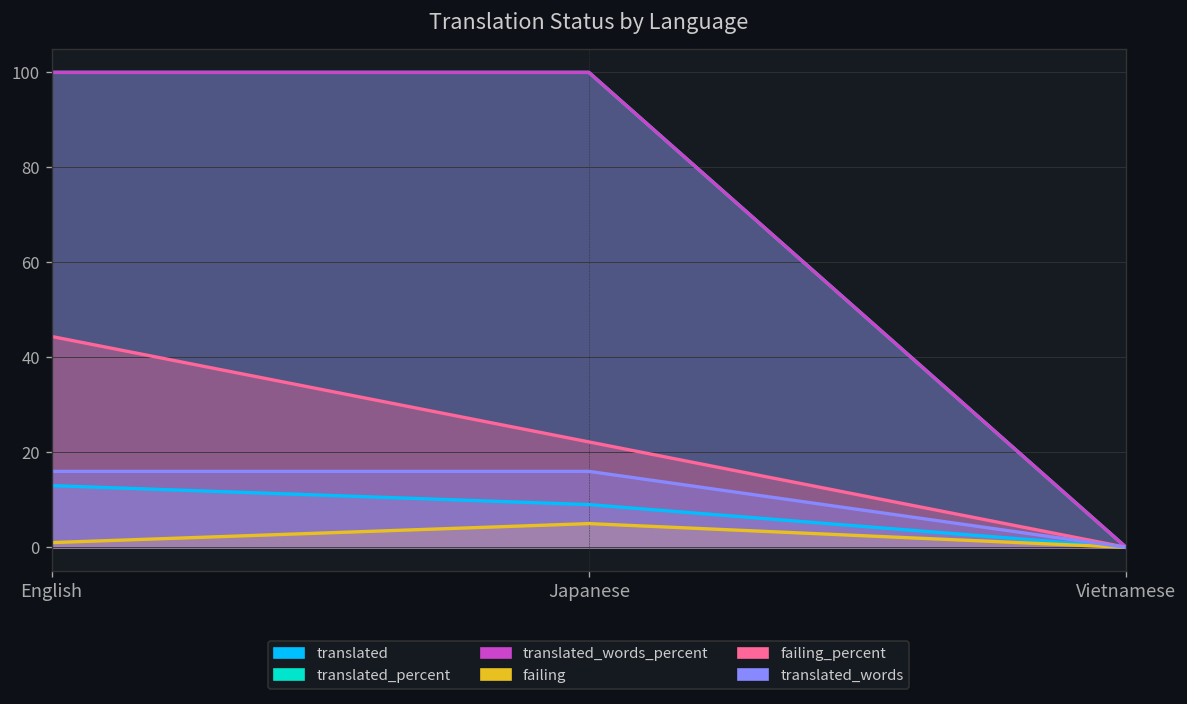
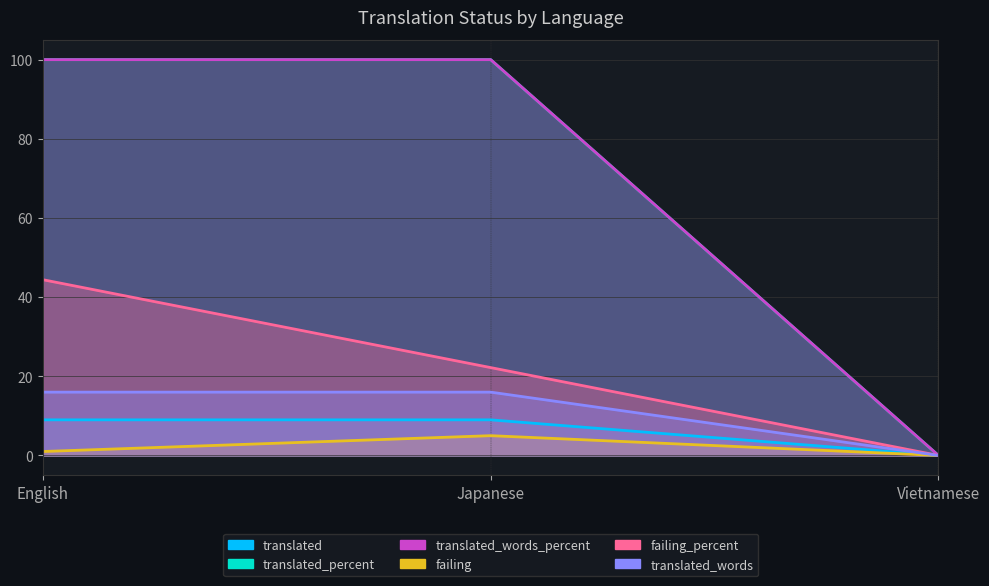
translated, English: 13 -> 9
